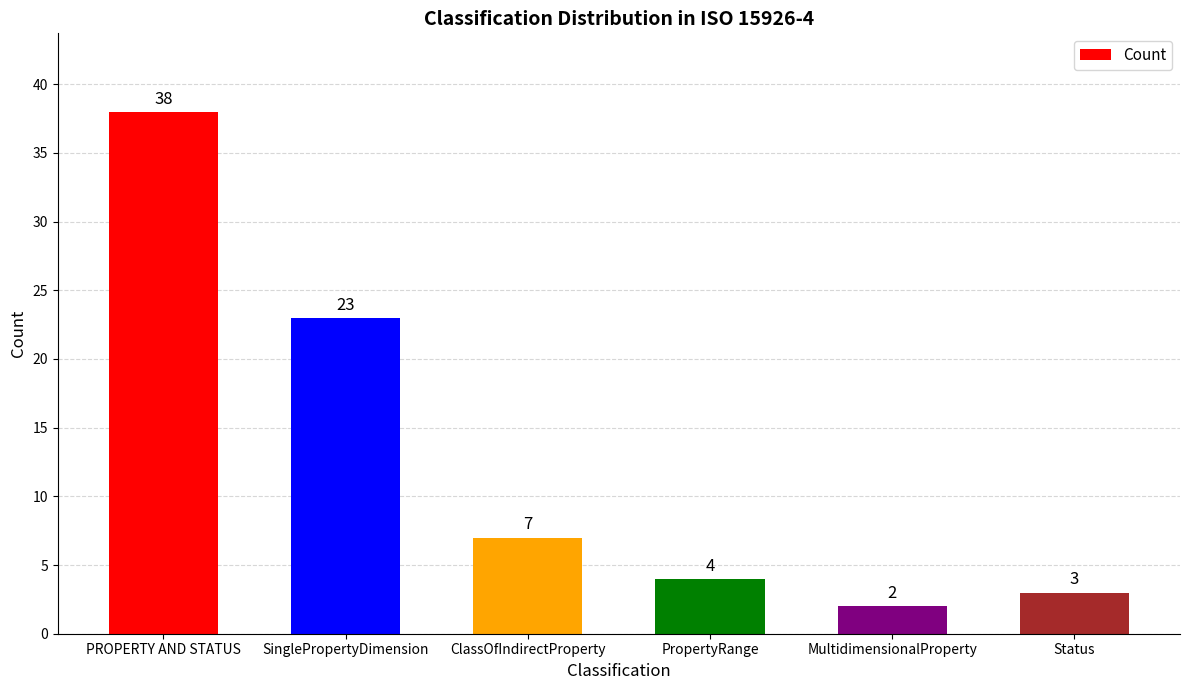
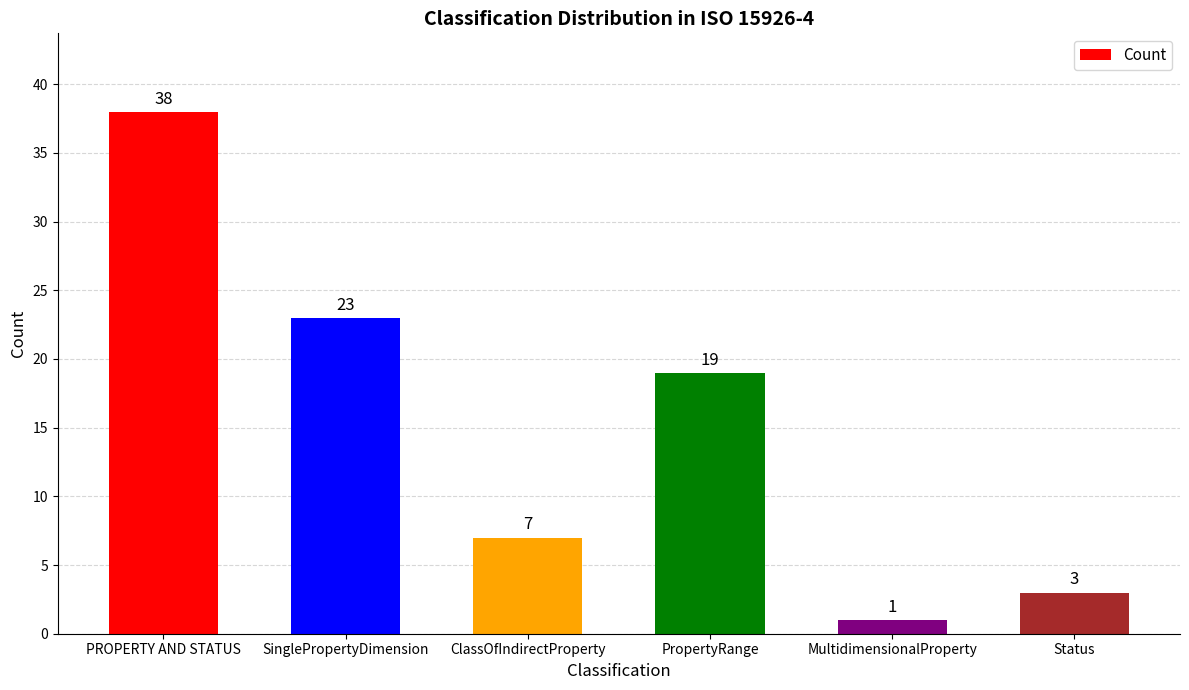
PropertyRange: 4 -> 19
MultidimensionalProperty: 2 -> 1
